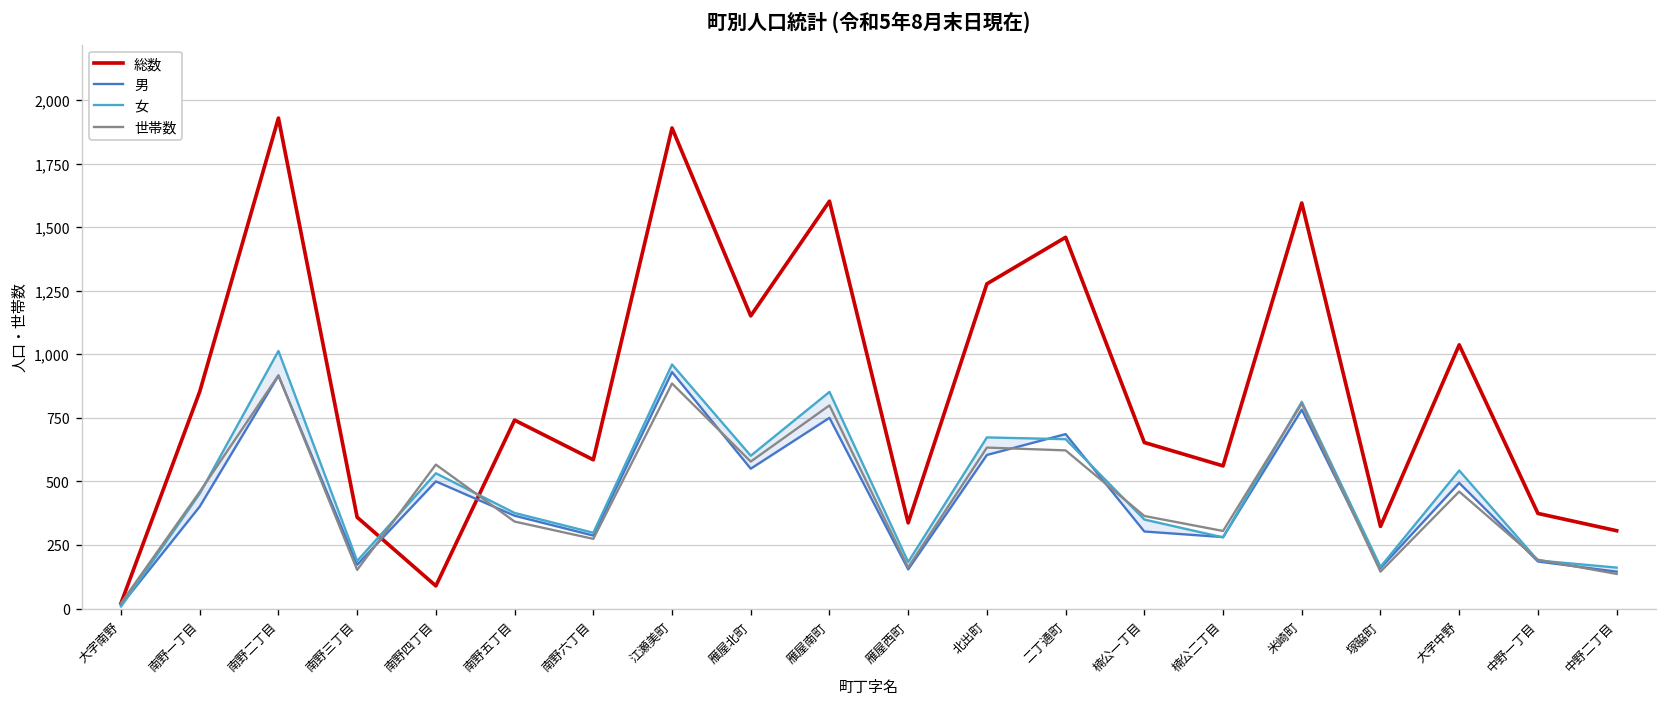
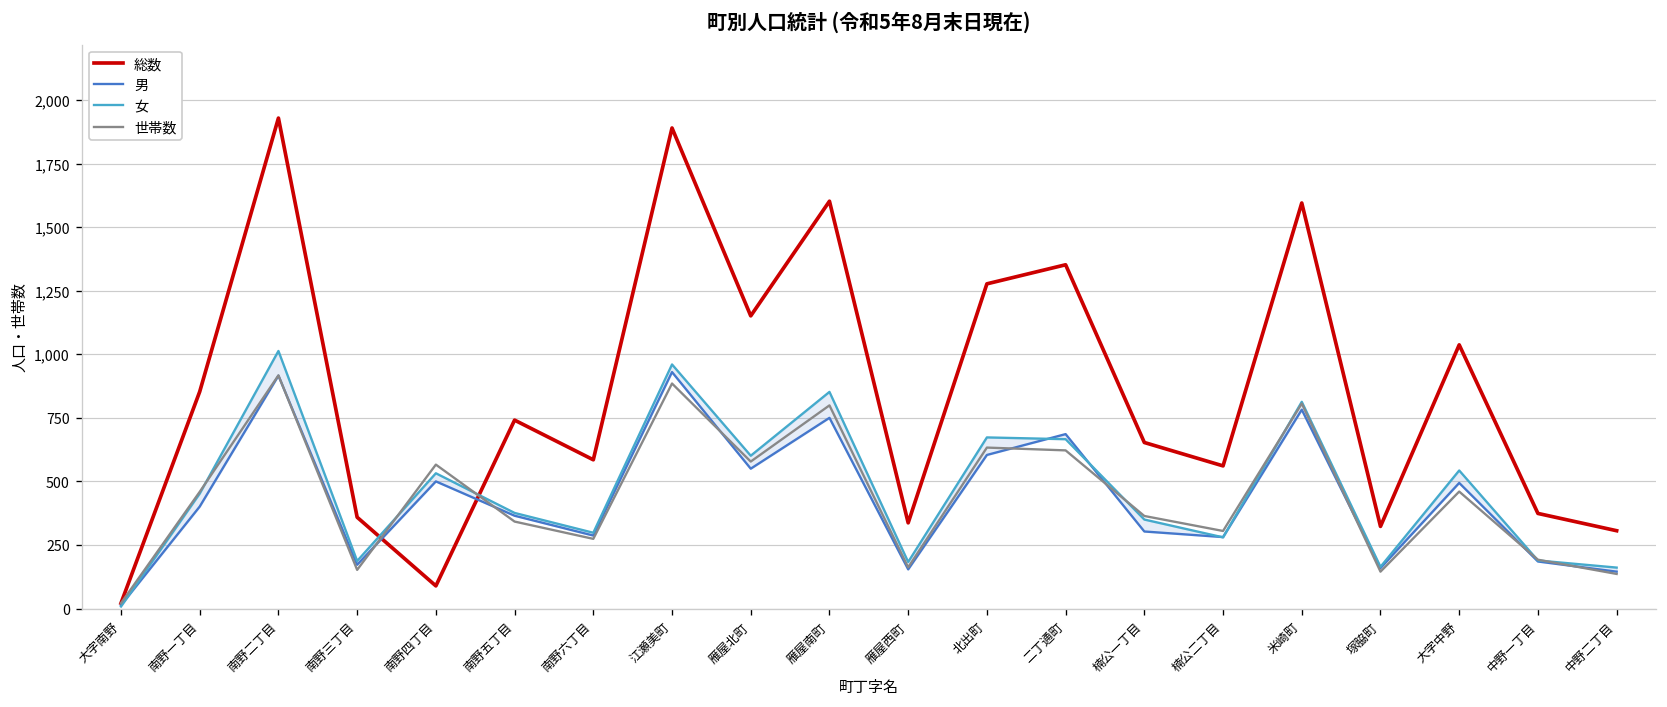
総数, 二丁通町: 1,460 -> 1,350
